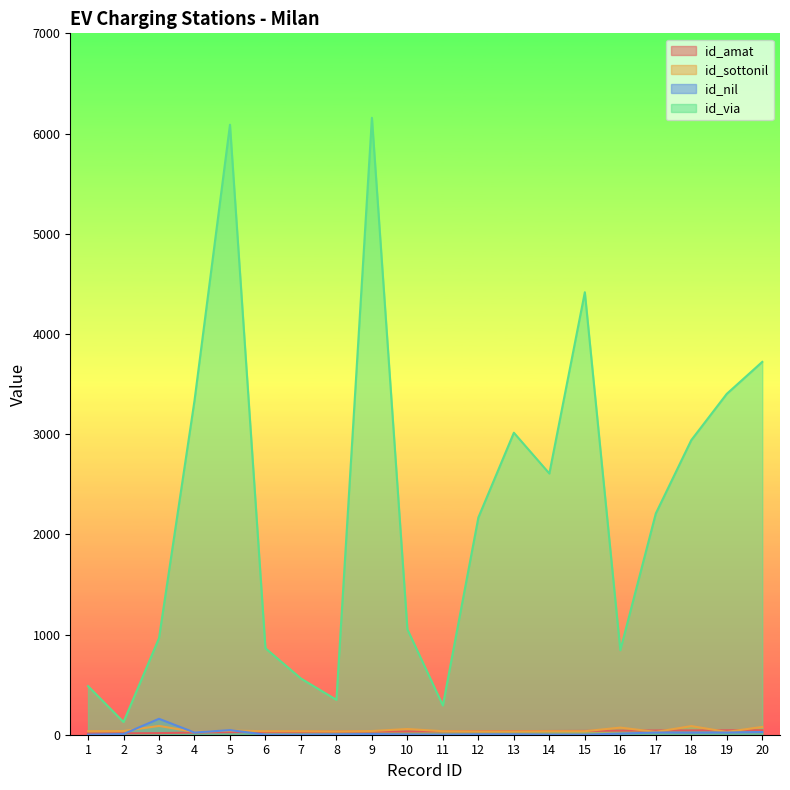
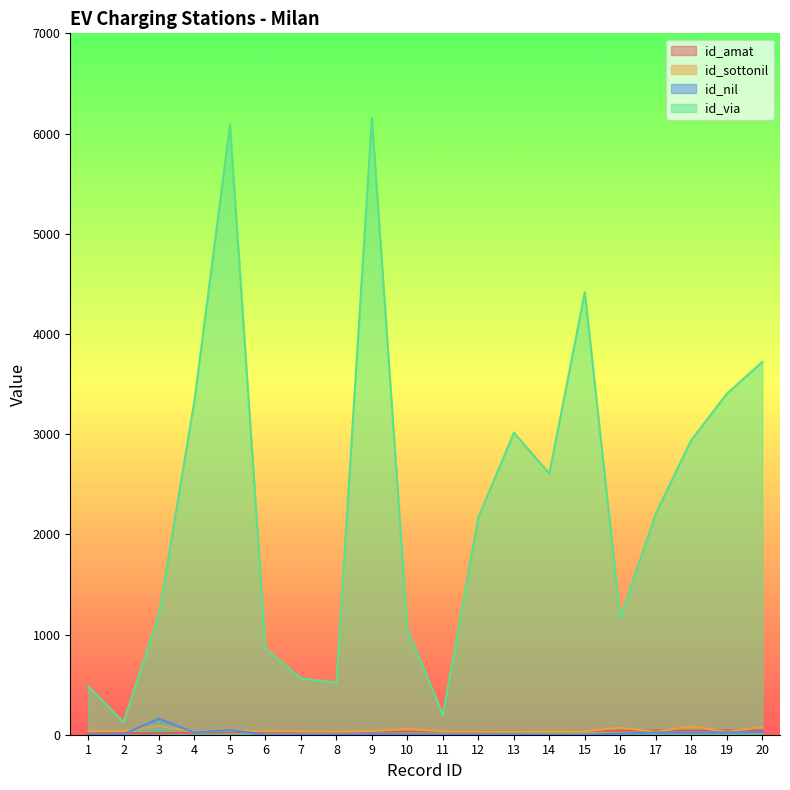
id_via, 3: 960 -> 1200
id_via, 8: 350 -> 520
id_via, 11: 290 -> 200
id_via, 16: 840 -> 1160
